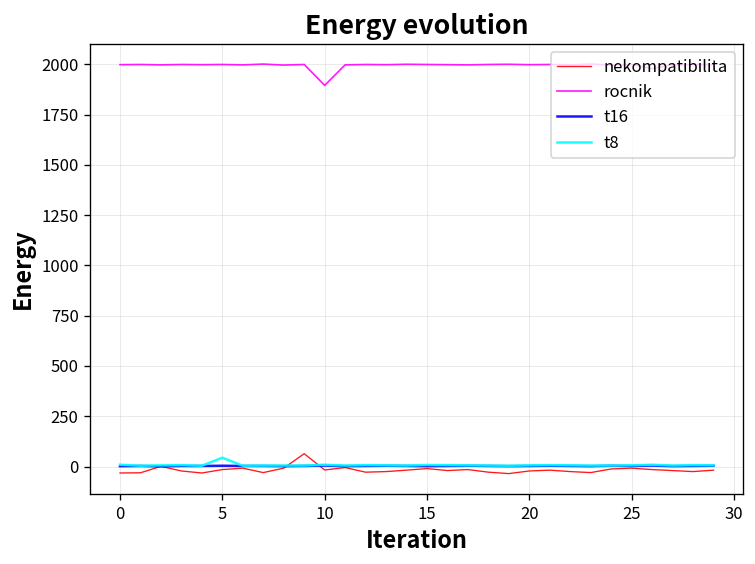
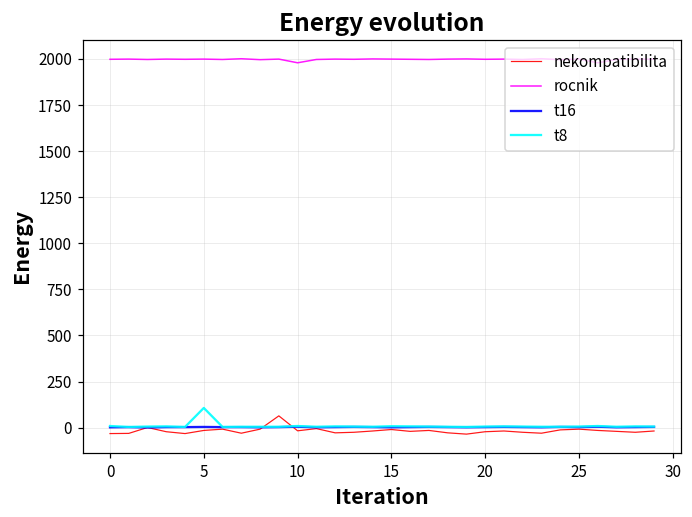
t8, 5: 40 -> 110
rocnik, 10: 1900 -> 1980
